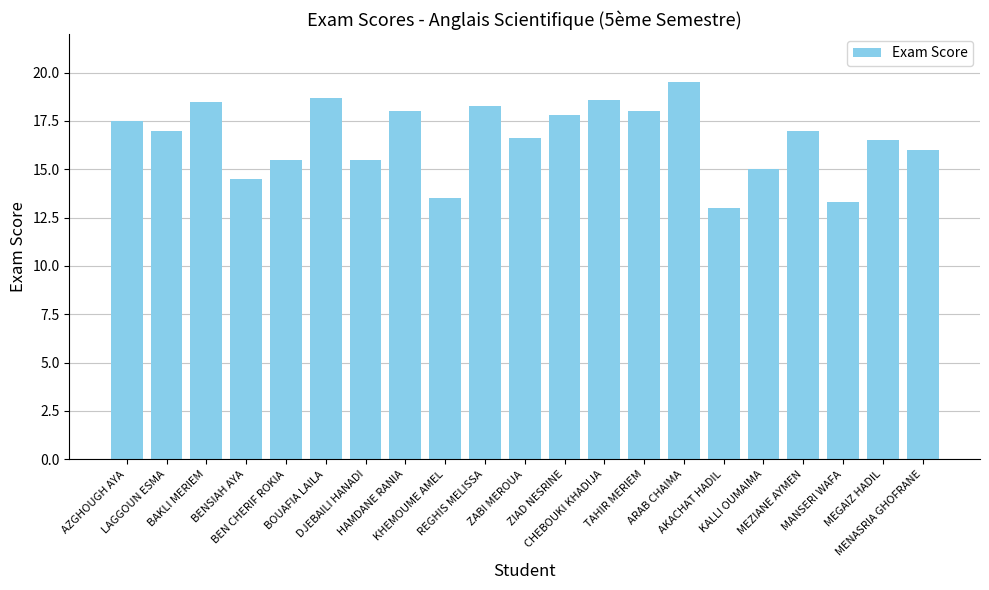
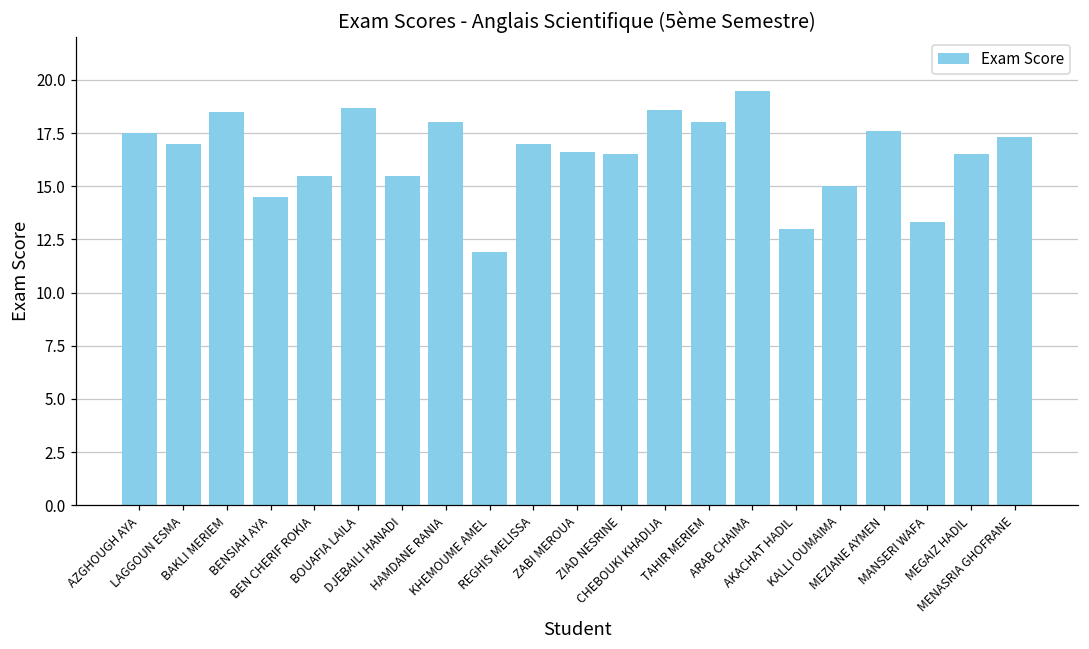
KHEMOUME AMEL: 13.5 -> 11.9
REGHIS MELISSA: 18.3 -> 17.0
ZIAD NESRINE: 17.8 -> 16.5
MEZIANE AYMEN: 17.0 -> 17.6
MENASRIA GHOFRANE: 16.0 -> 17.3
